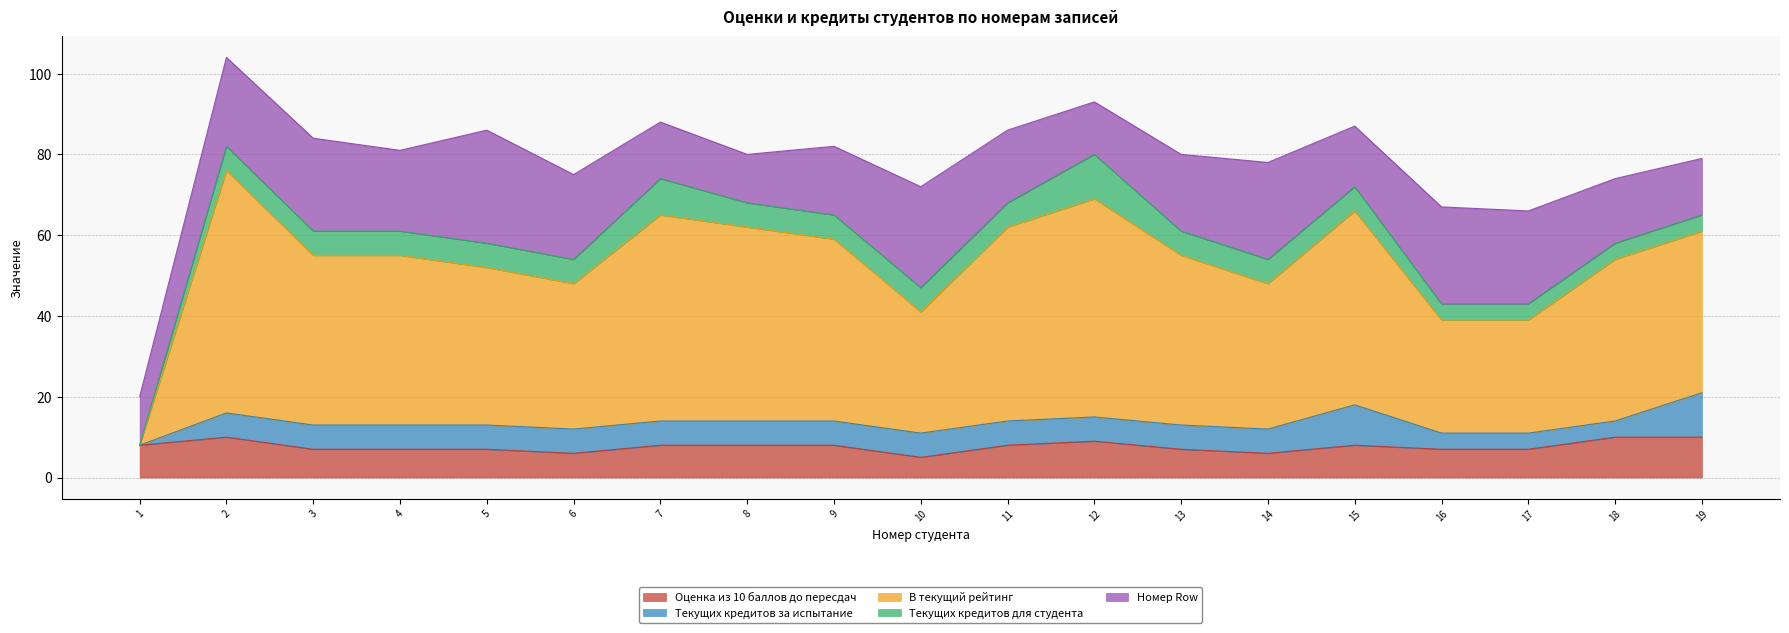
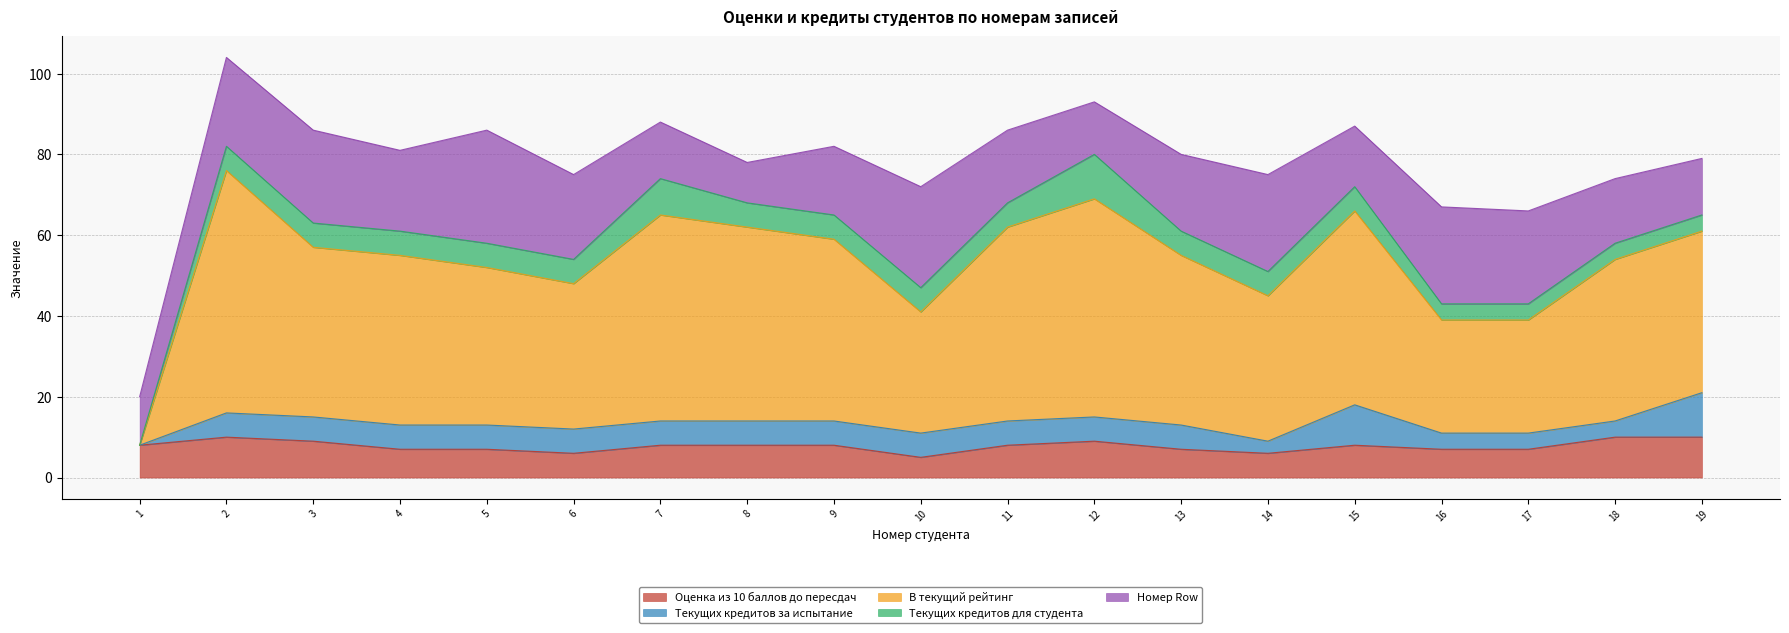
Оценка из 10 баллов до пересдач, 3: 7 -> 9
Номер Row, 8: 12 -> 10
Текущих кредитов за испытание, 14: 6 -> 3
